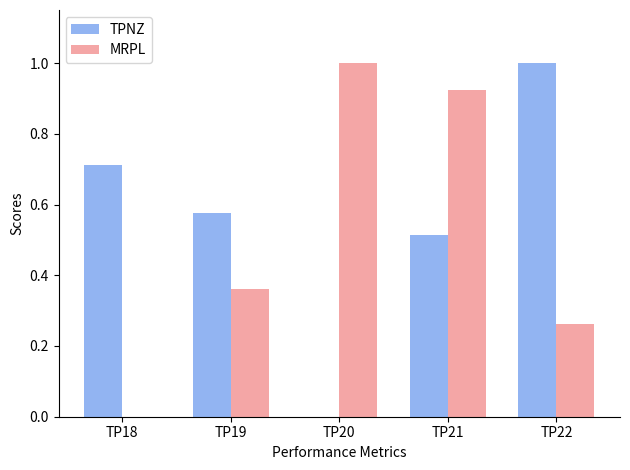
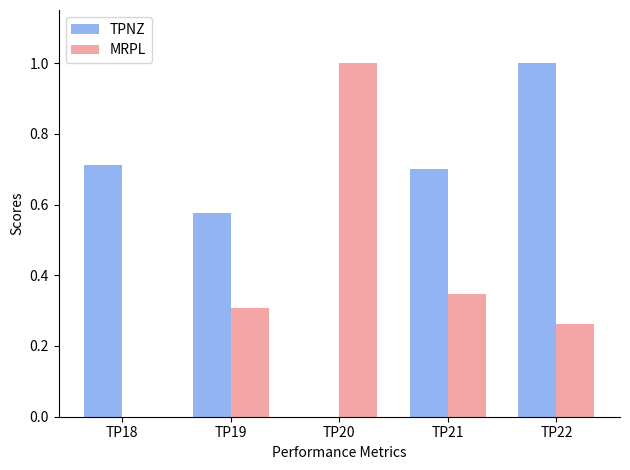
MRPL, TP19: 0.36 -> 0.31
TPNZ, TP21: 0.51 -> 0.70
MRPL, TP21: 0.92 -> 0.35
